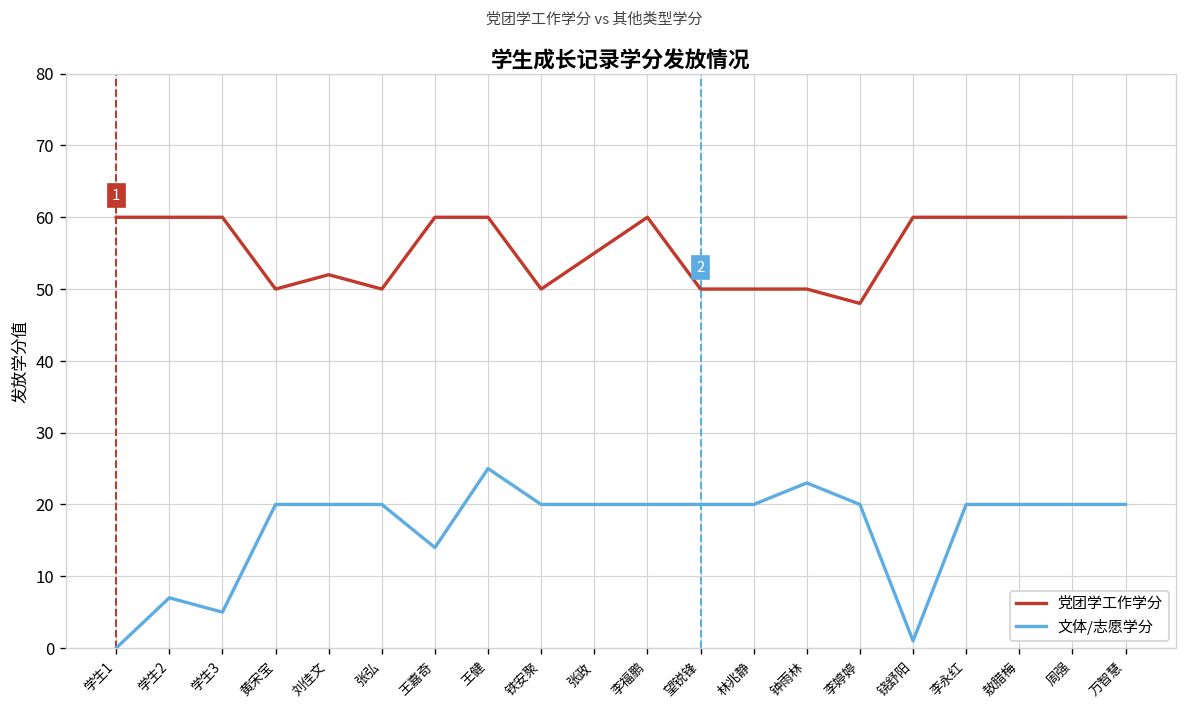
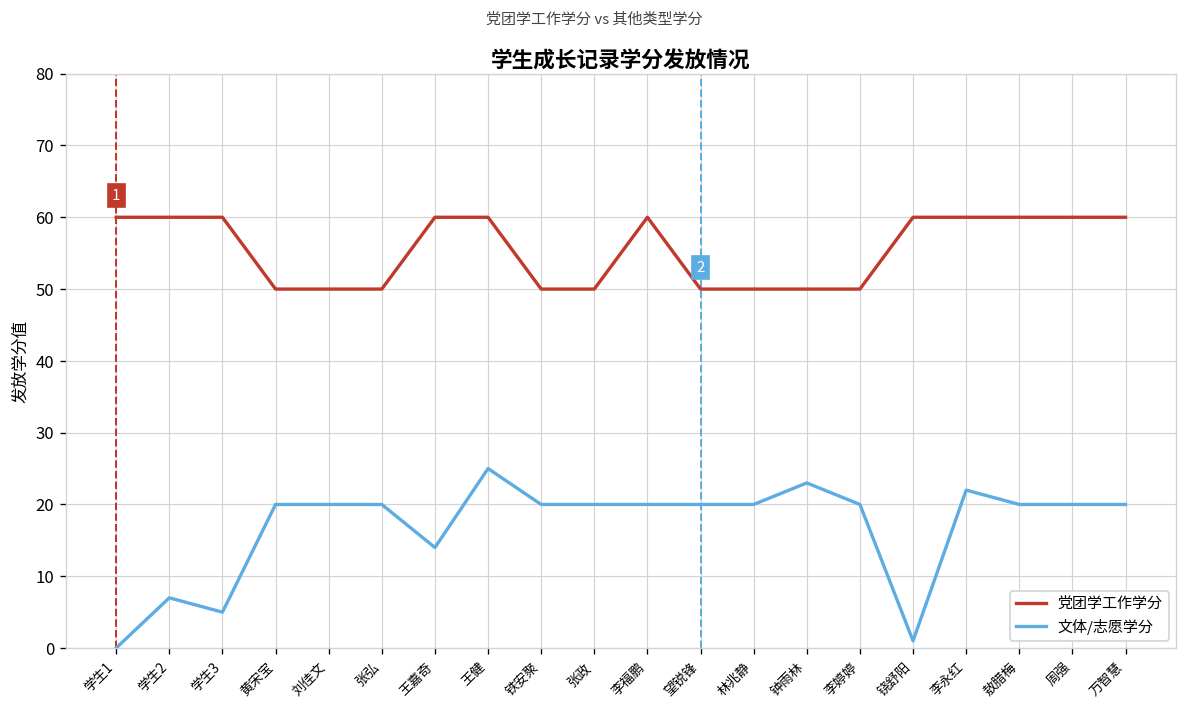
党团学工作学分, 刘佳文: 52 -> 50
党团学工作学分, 张政: 55 -> 50
党团学工作学分, 李婷婷: 48 -> 50
文体/志愿学分, 李永红: 20 -> 22
